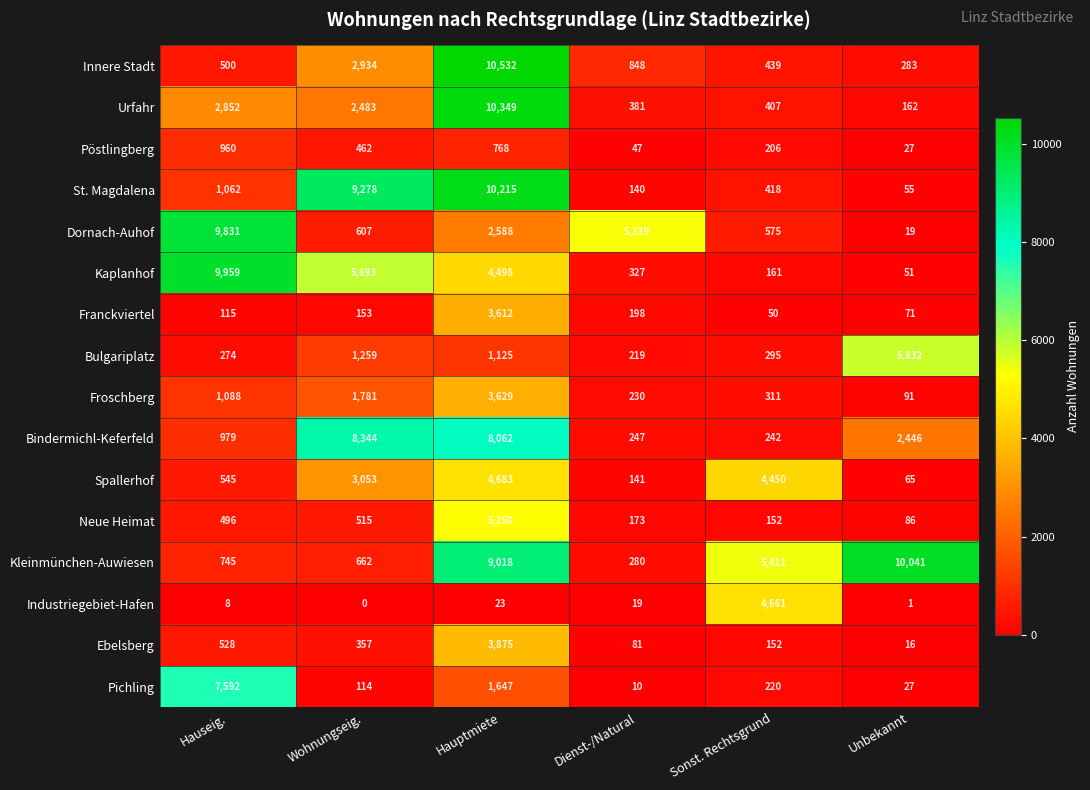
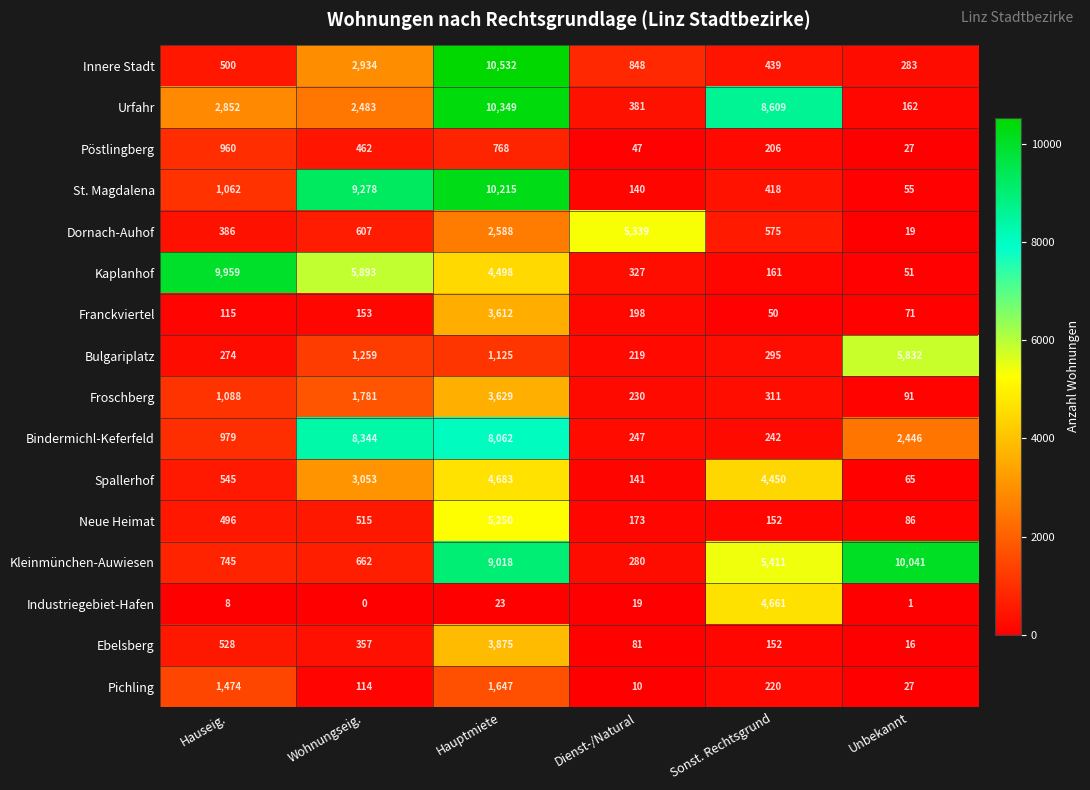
Urfahr, Sonst. Rechtsgrund: 407 -> 8,609
Dornach-Auhof, Hauseig.: 9,831 -> 386
Pichling, Hauseig.: 7,592 -> 1,474
